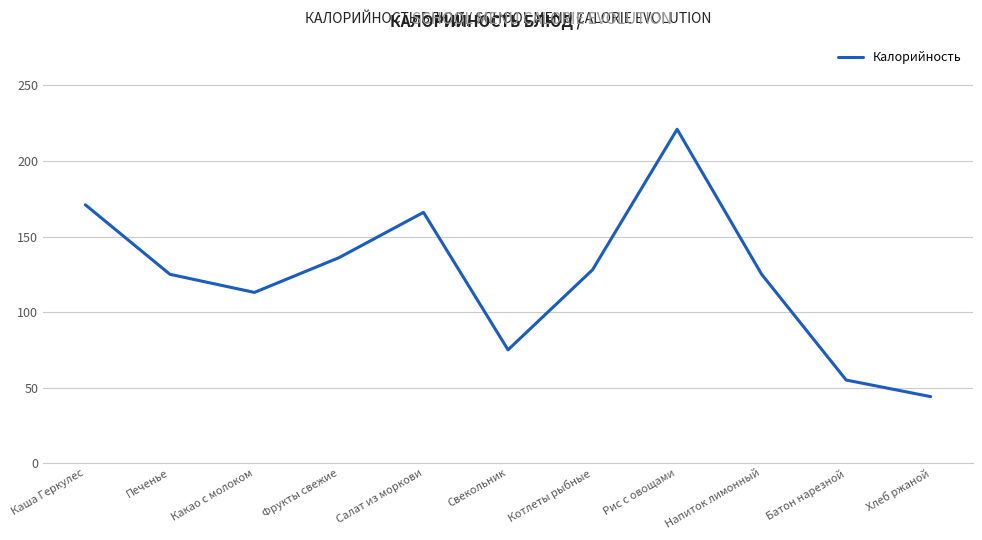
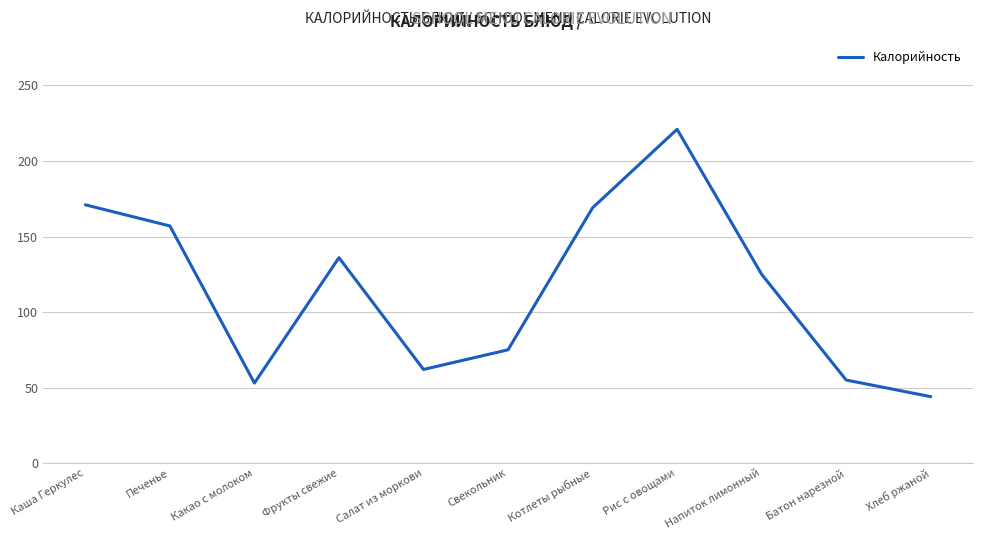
Печенье: 125 -> 157
Какао с молоком: 113 -> 53
Салат из моркови: 166 -> 62
Котлеты рыбные: 128 -> 169
